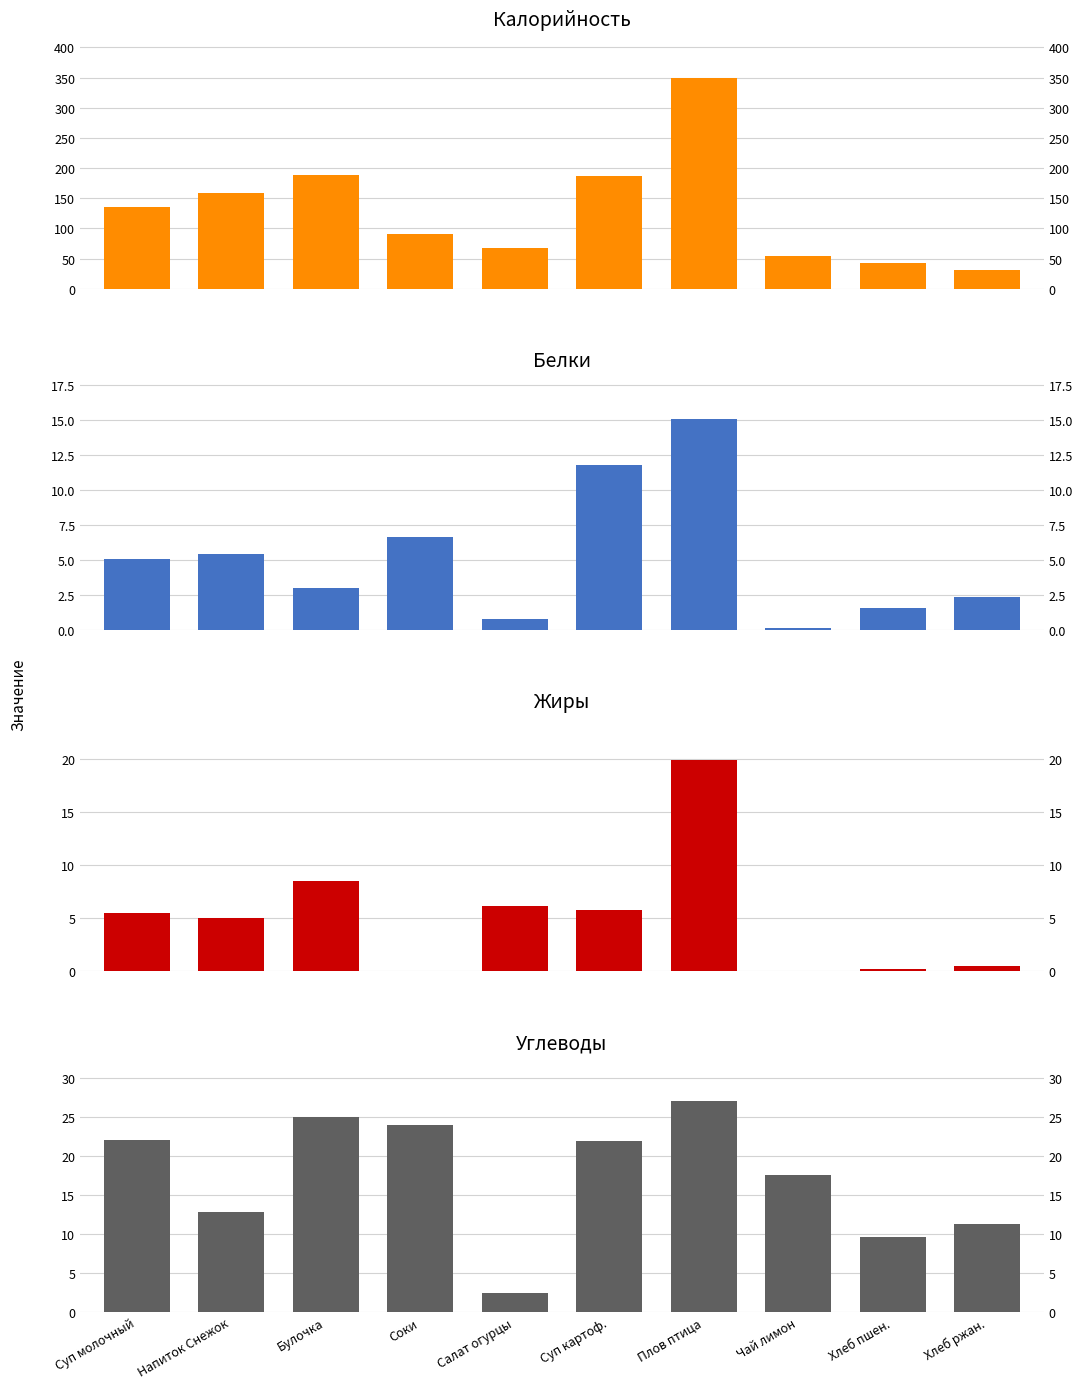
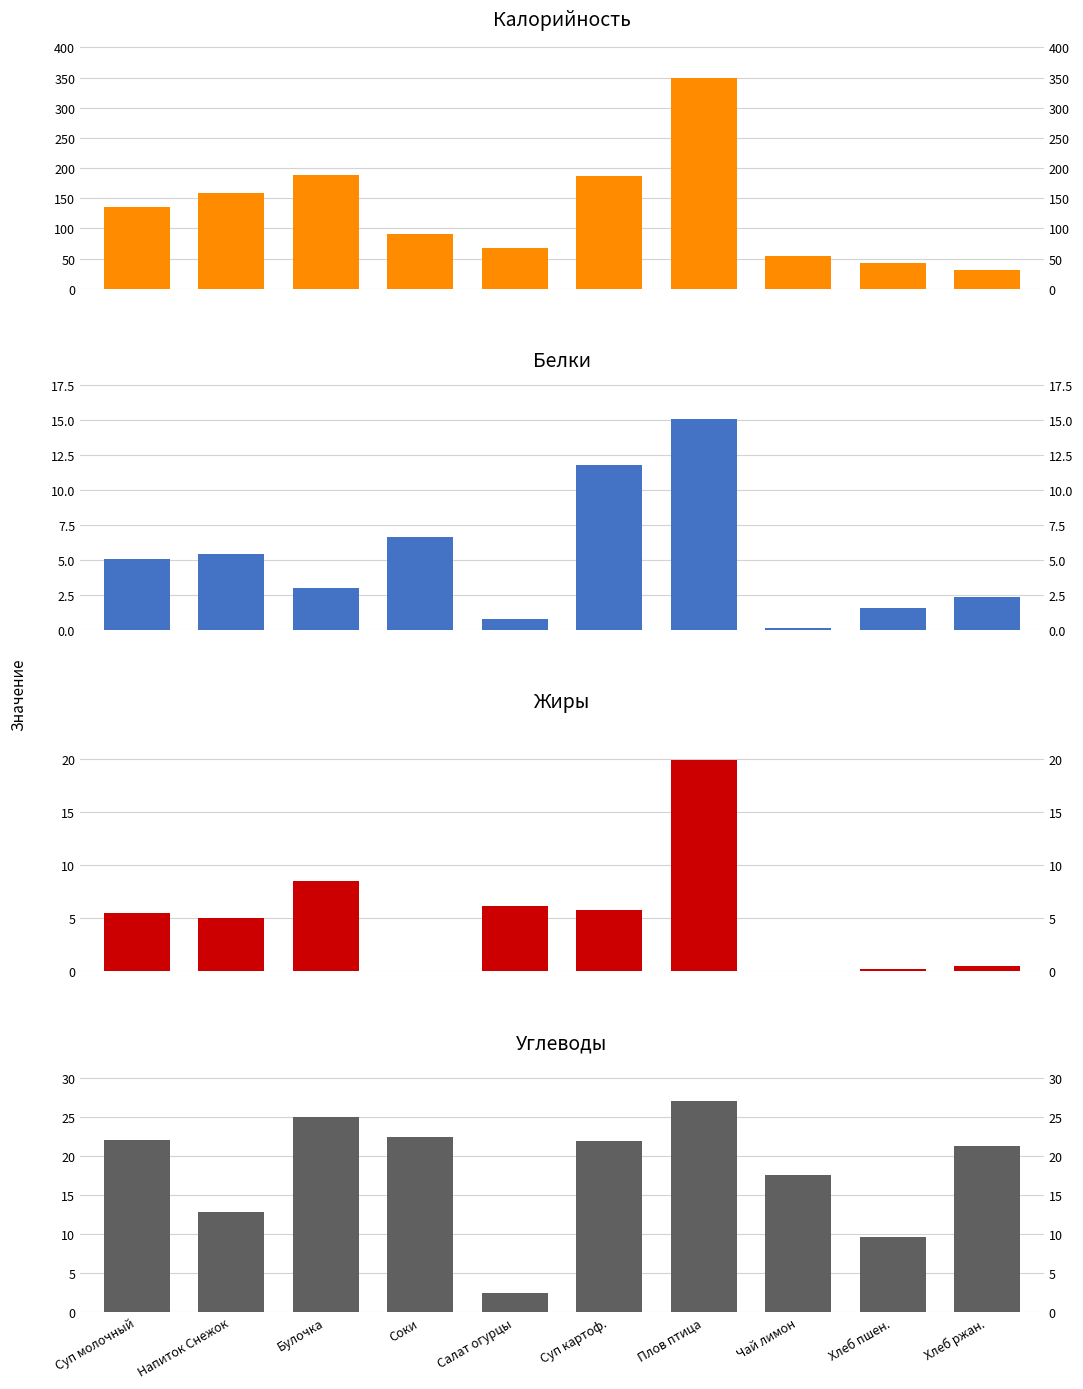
Углеводы, Соки: 24 -> 22
Углеводы, Хлеб ржан.: 11 -> 21
